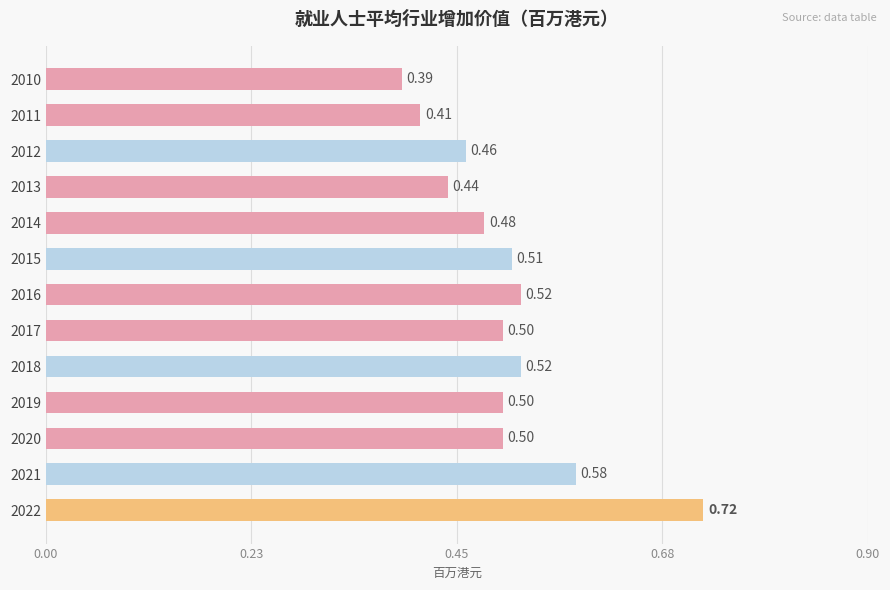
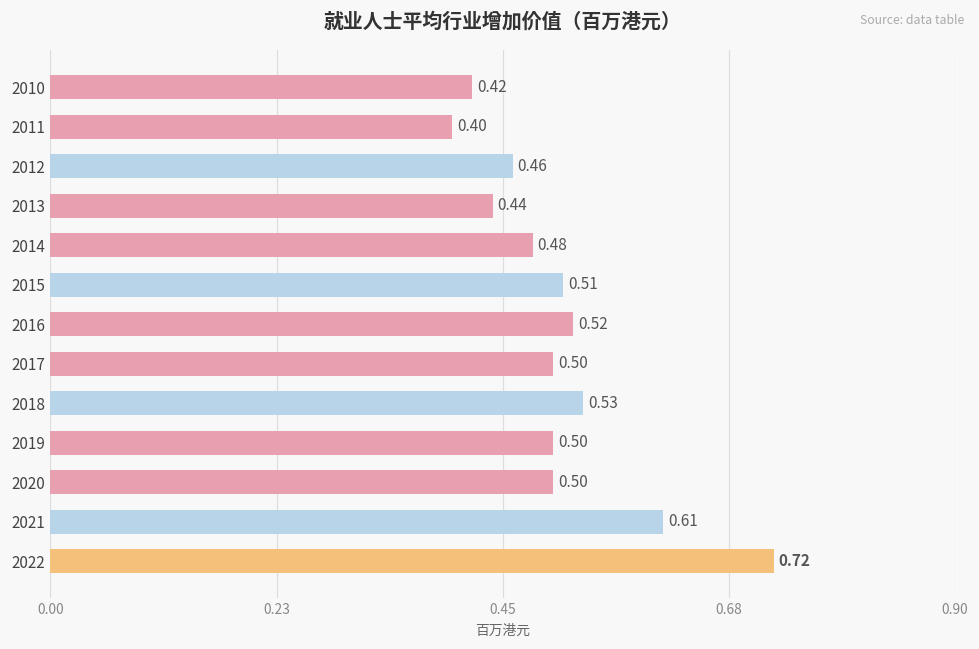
2010: 0.39 -> 0.42
2011: 0.41 -> 0.40
2018: 0.52 -> 0.53
2021: 0.58 -> 0.61
